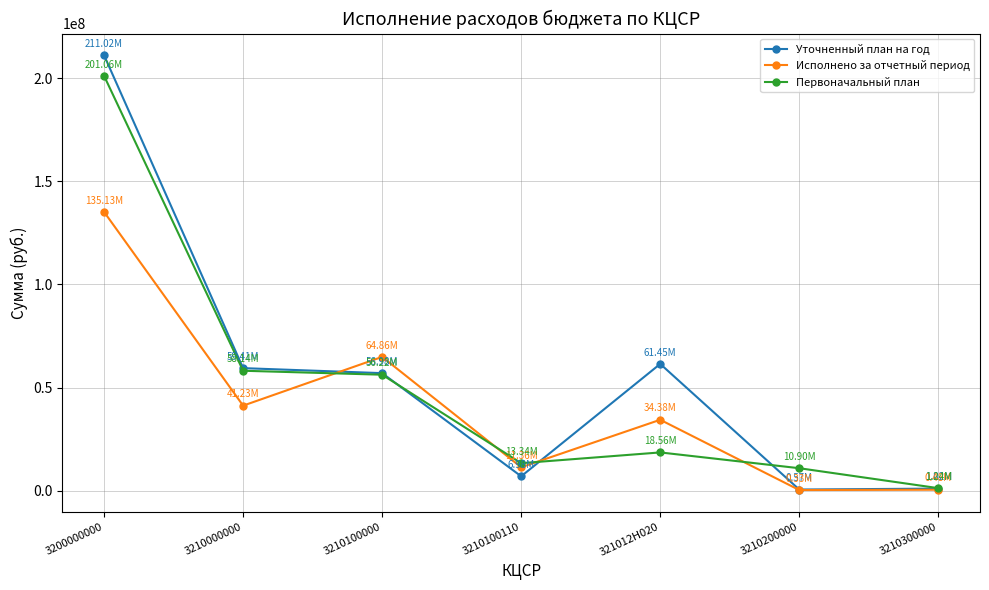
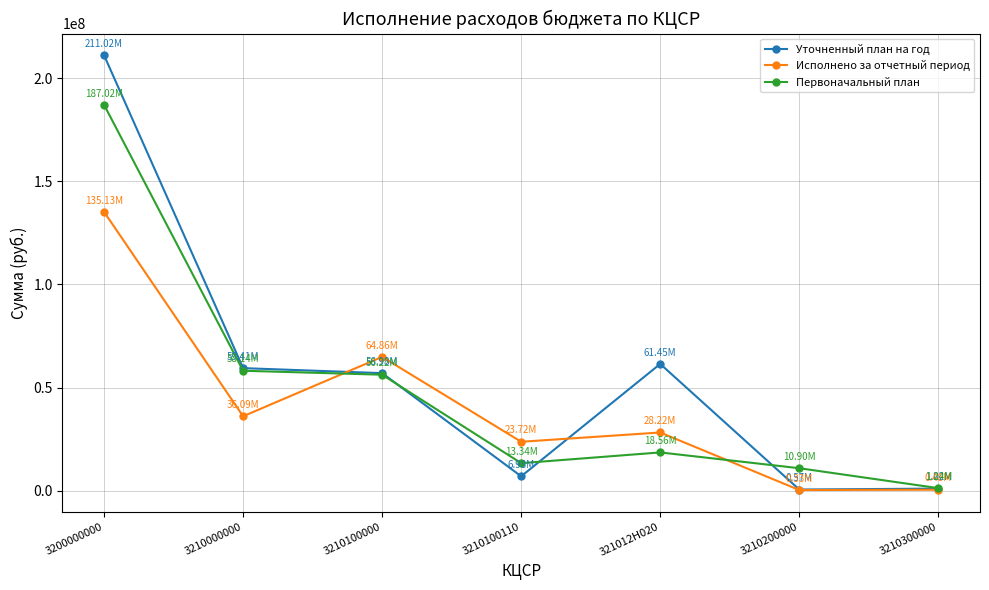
Первоначальный план, 3200000000: 201.06M -> 187.02M
Исполнено за отчетный период, 3210000000: 41.23M -> 36.09M
Исполнено за отчетный период, 3210100110: 11.36M -> 23.72M
Исполнено за отчетный период, 321012Н020: 34.38M -> 28.22M
